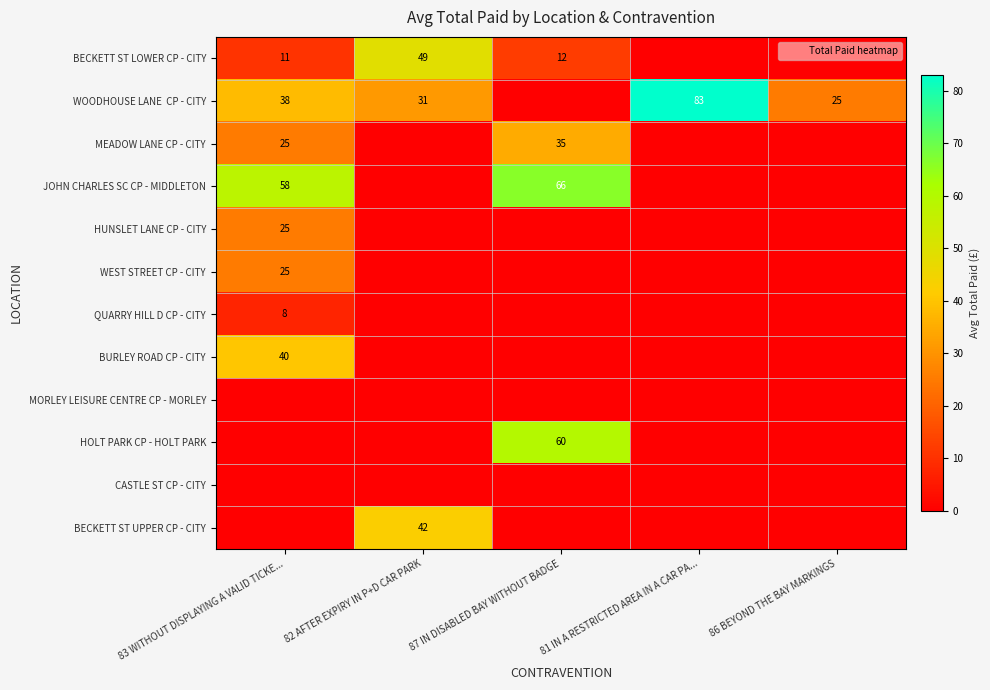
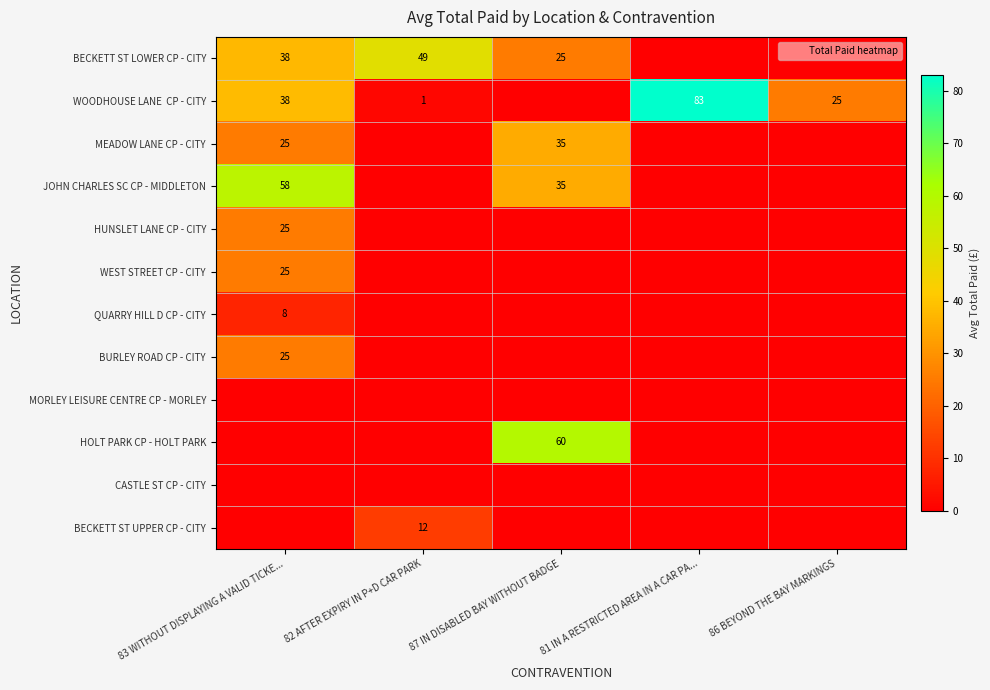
BECKETT ST LOWER CP - CITY, 83 WITHOUT DISPLAYING A VALID TICKE...: 11 -> 38
BECKETT ST LOWER CP - CITY, 87 IN DISABLED BAY WITHOUT BADGE: 12 -> 25
WOODHOUSE LANE CP - CITY, 82 AFTER EXPIRY IN P+D CAR PARK: 31 -> 1
JOHN CHARLES SC CP - MIDDLETON, 87 IN DISABLED BAY WITHOUT BADGE: 66 -> 35
BURLEY ROAD CP - CITY, 83 WITHOUT DISPLAYING A VALID TICKE...: 40 -> 25
BECKETT ST UPPER CP - CITY, 82 AFTER EXPIRY IN P+D CAR PARK: 42 -> 12
